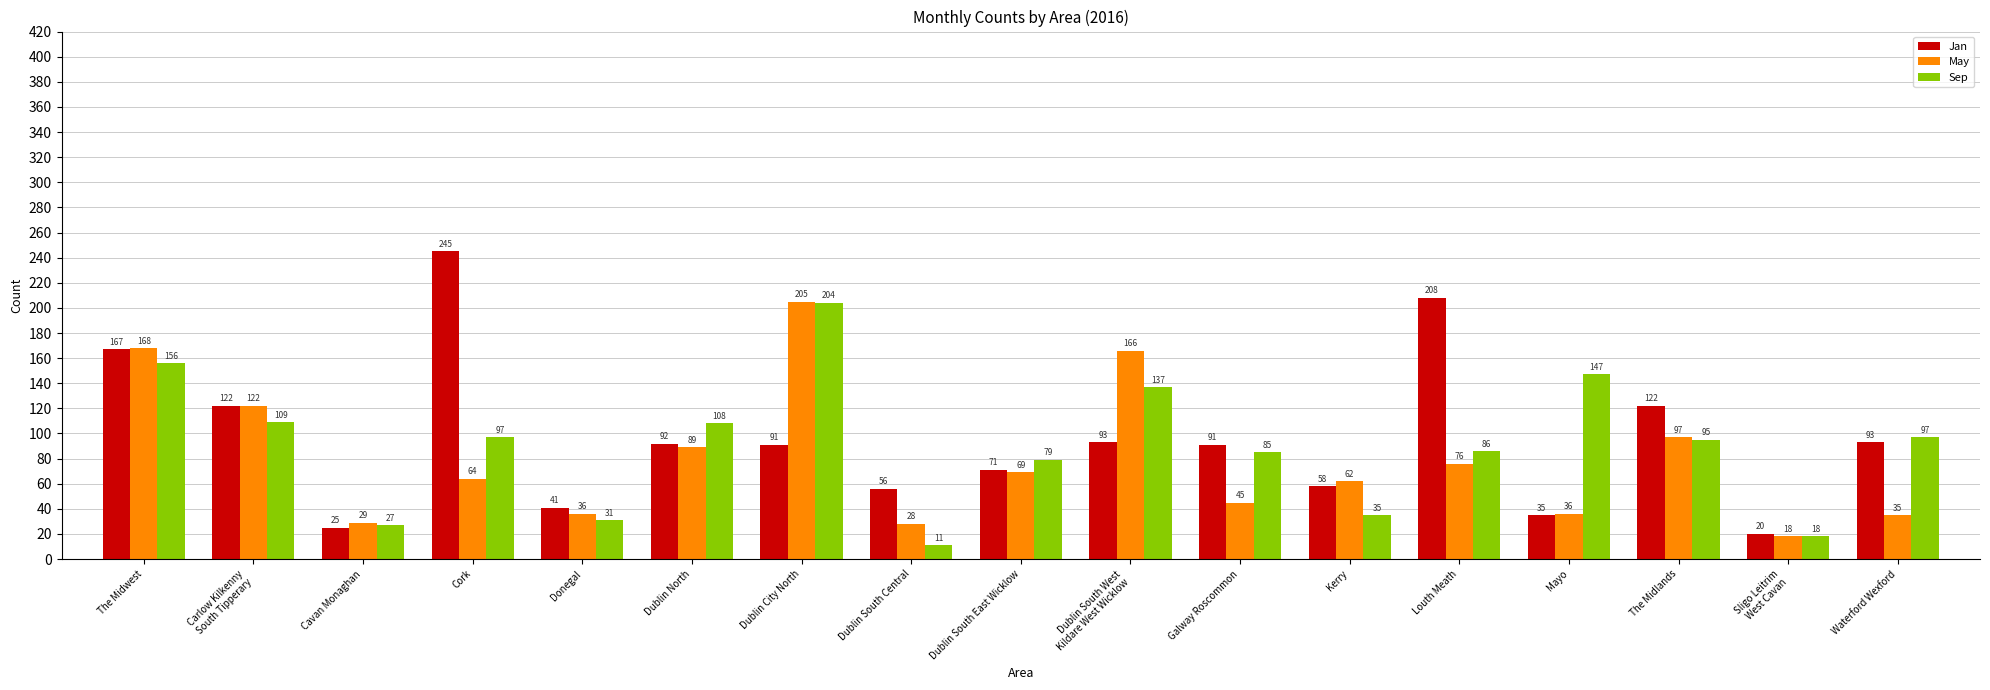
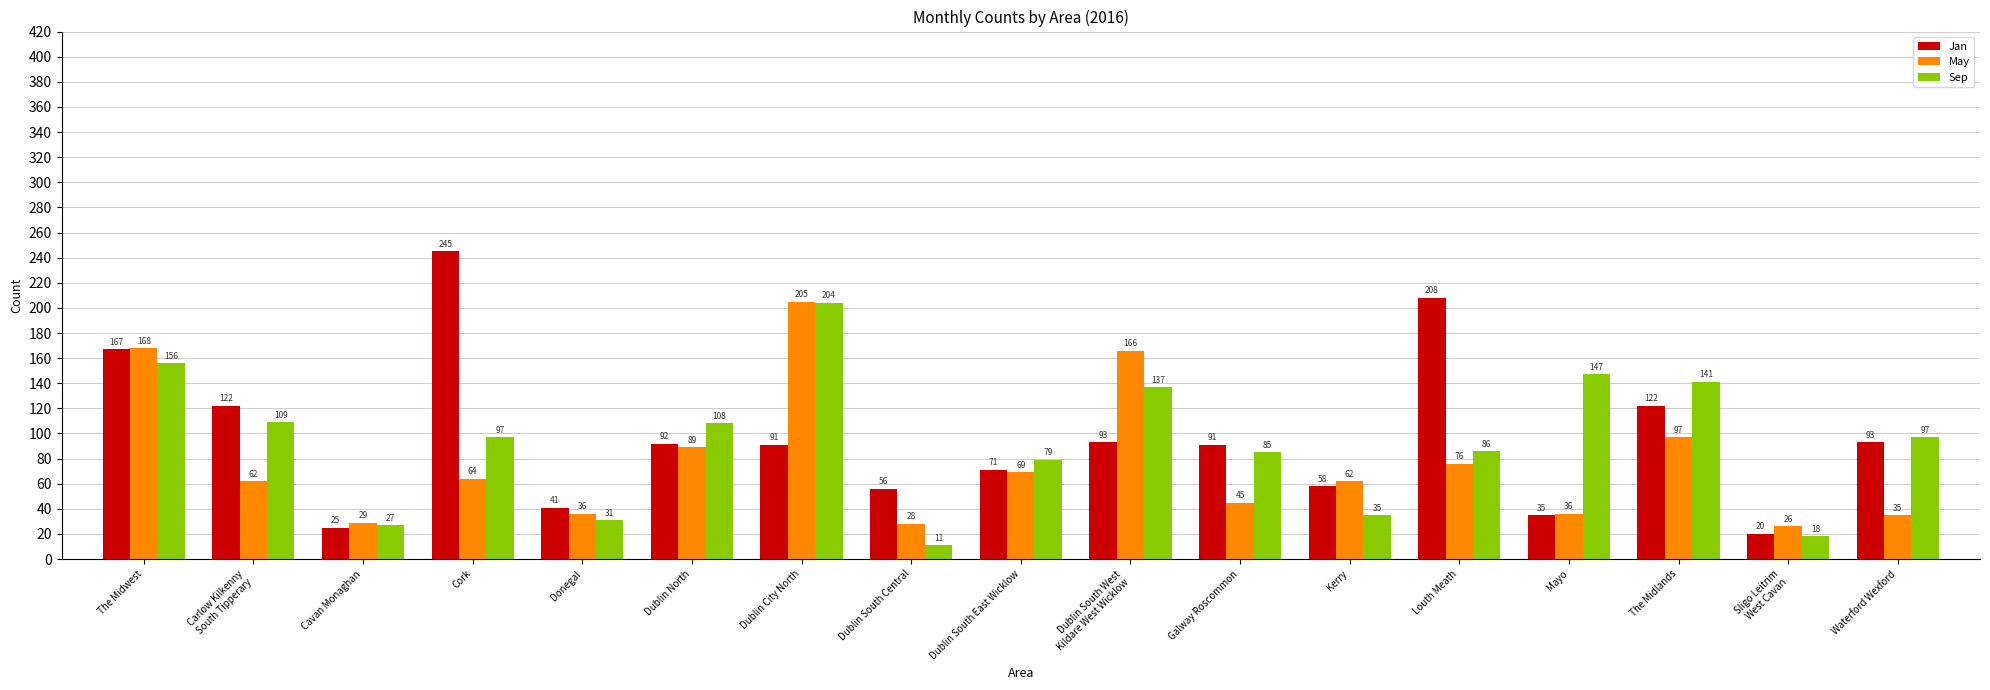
May, Carlow Kilkenny South Tipperary: 122 -> 62
Sep, The Midlands: 95 -> 141
May, Sligo Leitrim West Cavan: 18 -> 26
